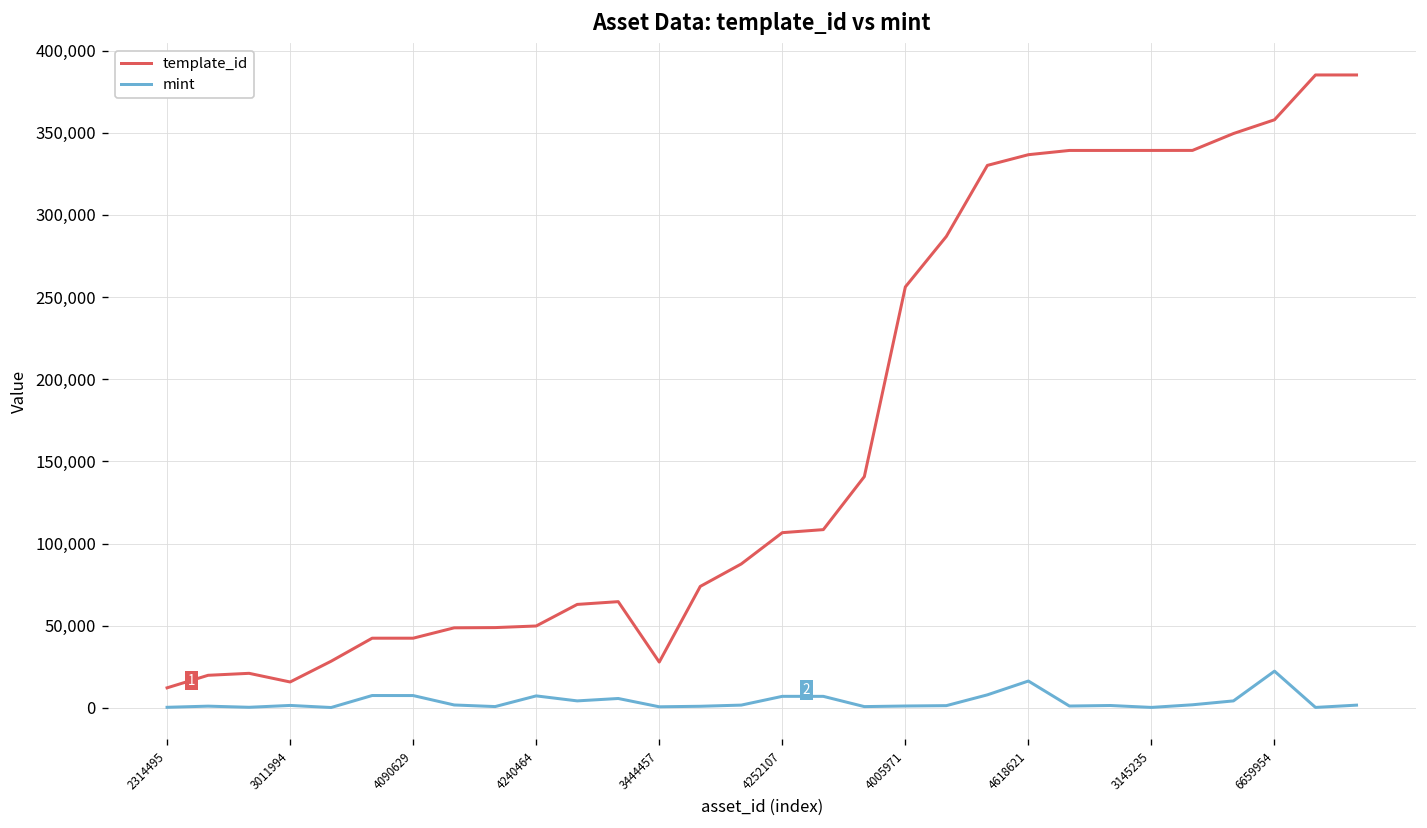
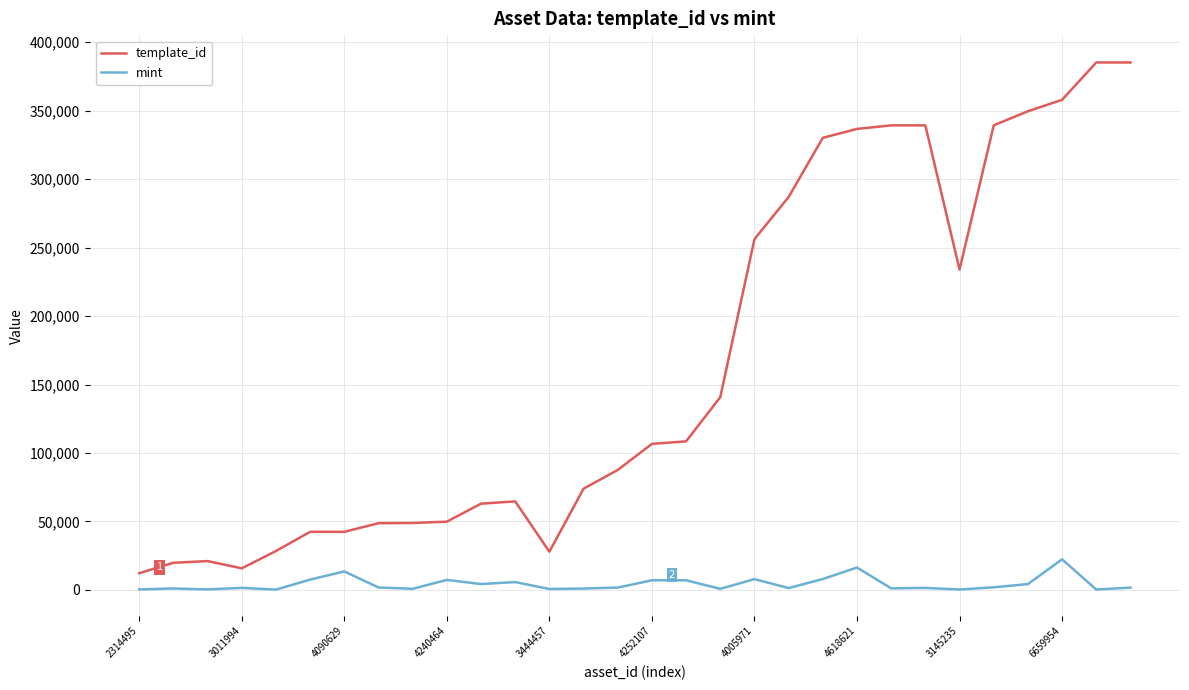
mint, 4090629: 8,000 -> 14,000
mint, 4005971: 1,000 -> 8,000
template_id, 3145235: 339,000 -> 234,000
